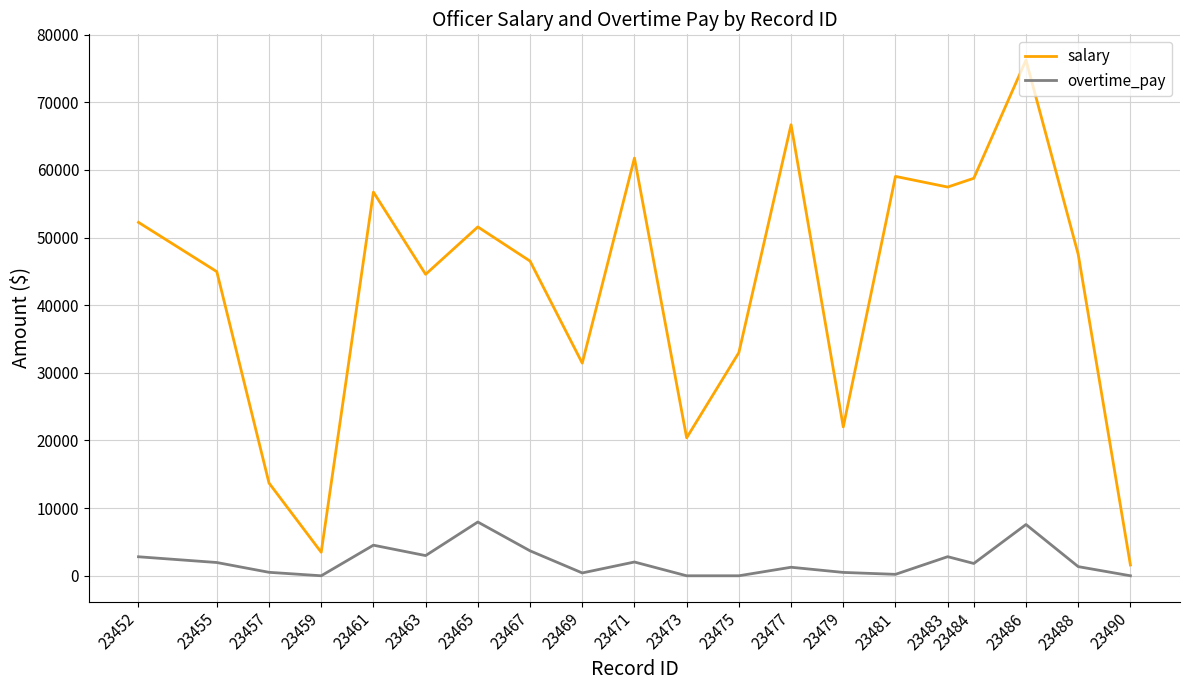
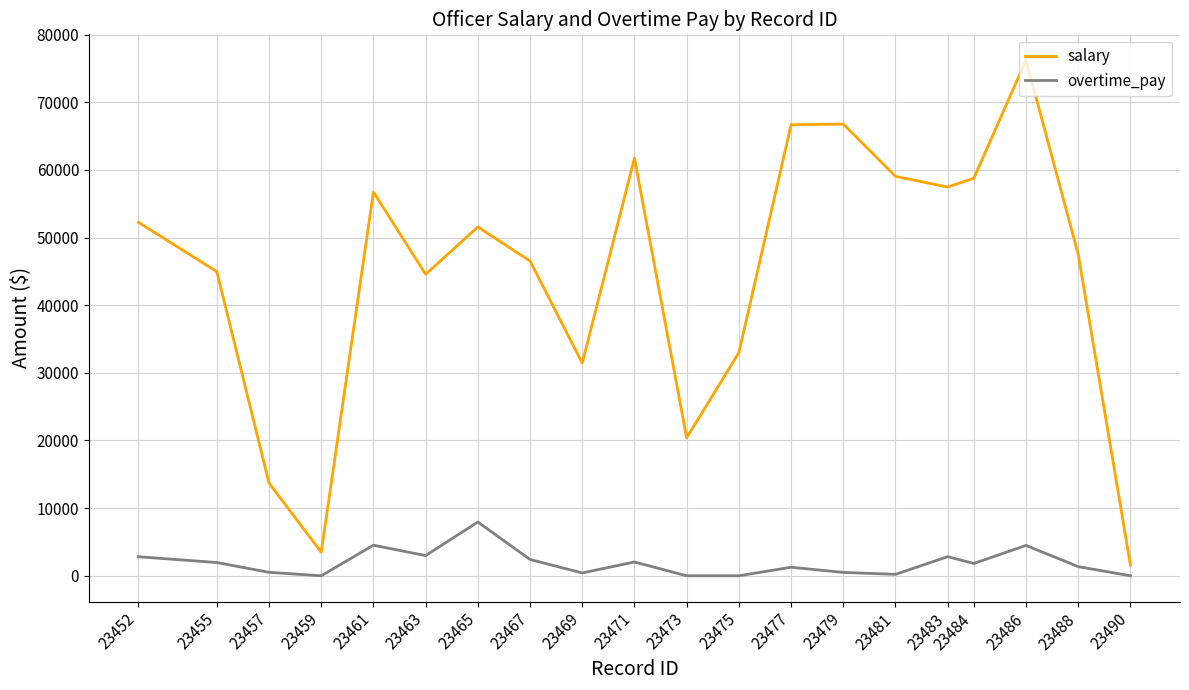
overtime_pay, 23467: 4000 -> 2000
salary, 23479: 22000 -> 67000
overtime_pay, 23486: 8000 -> 4000
